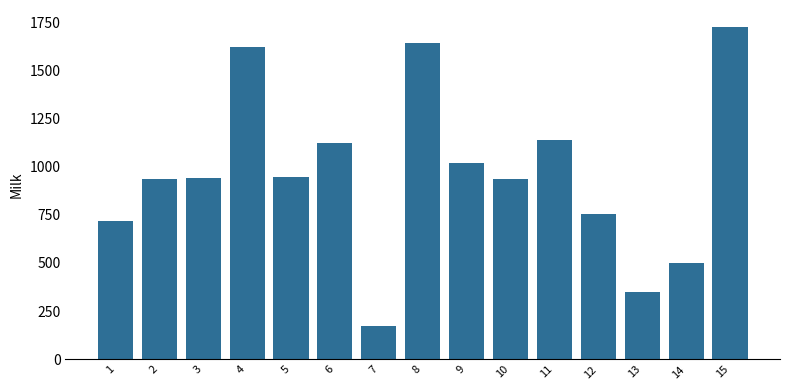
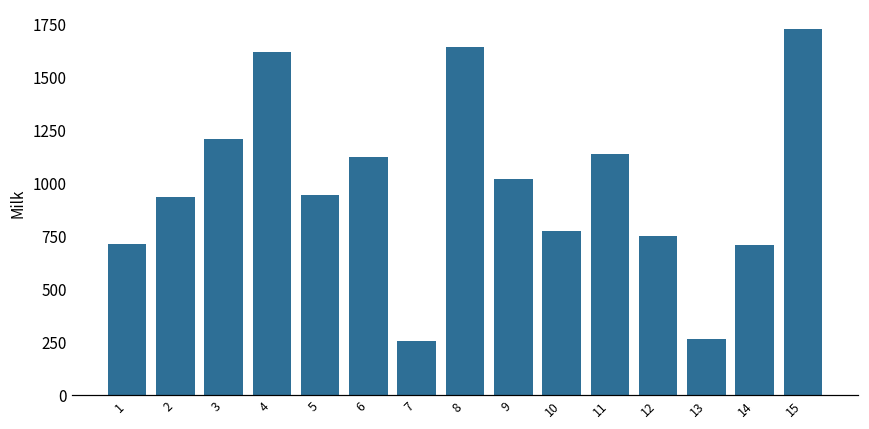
3: 940 -> 1210
7: 170 -> 250
10: 930 -> 770
13: 350 -> 260
14: 500 -> 710
